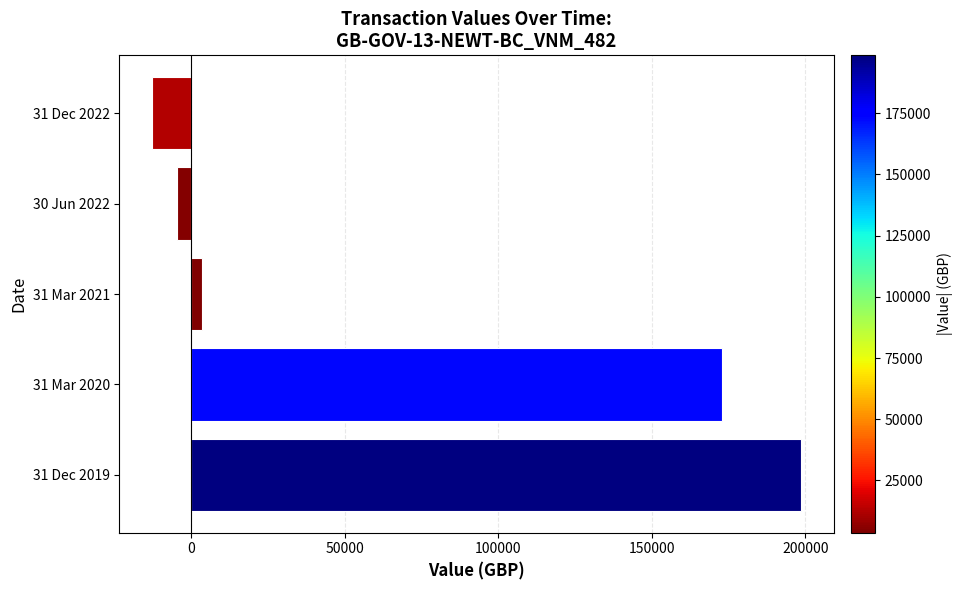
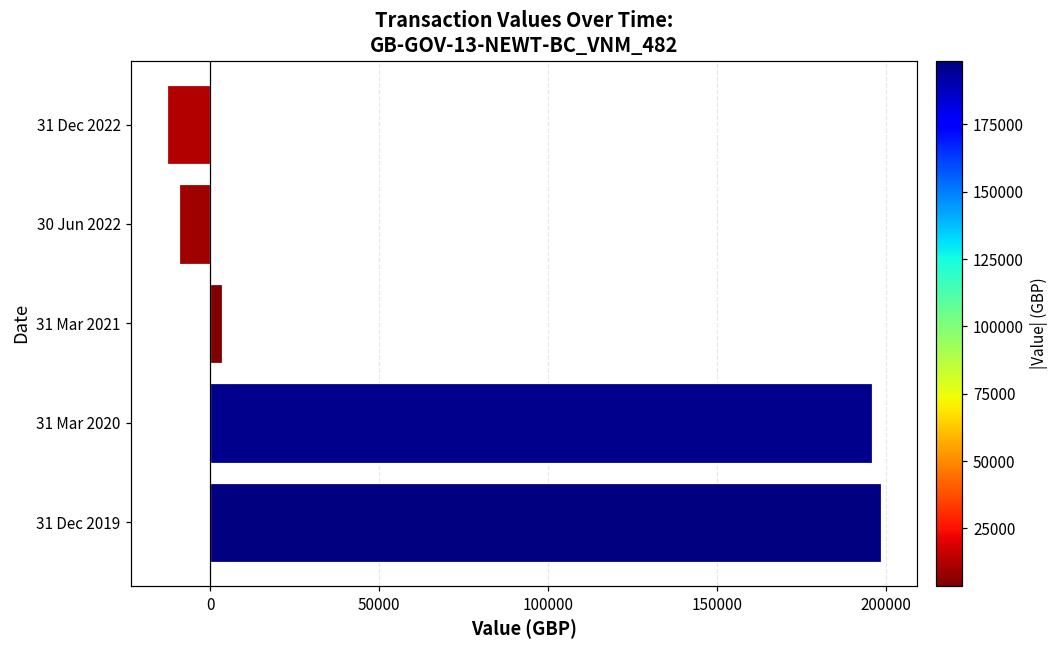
30 Jun 2022: -5000 -> -9000
31 Mar 2020: 173000 -> 196000
